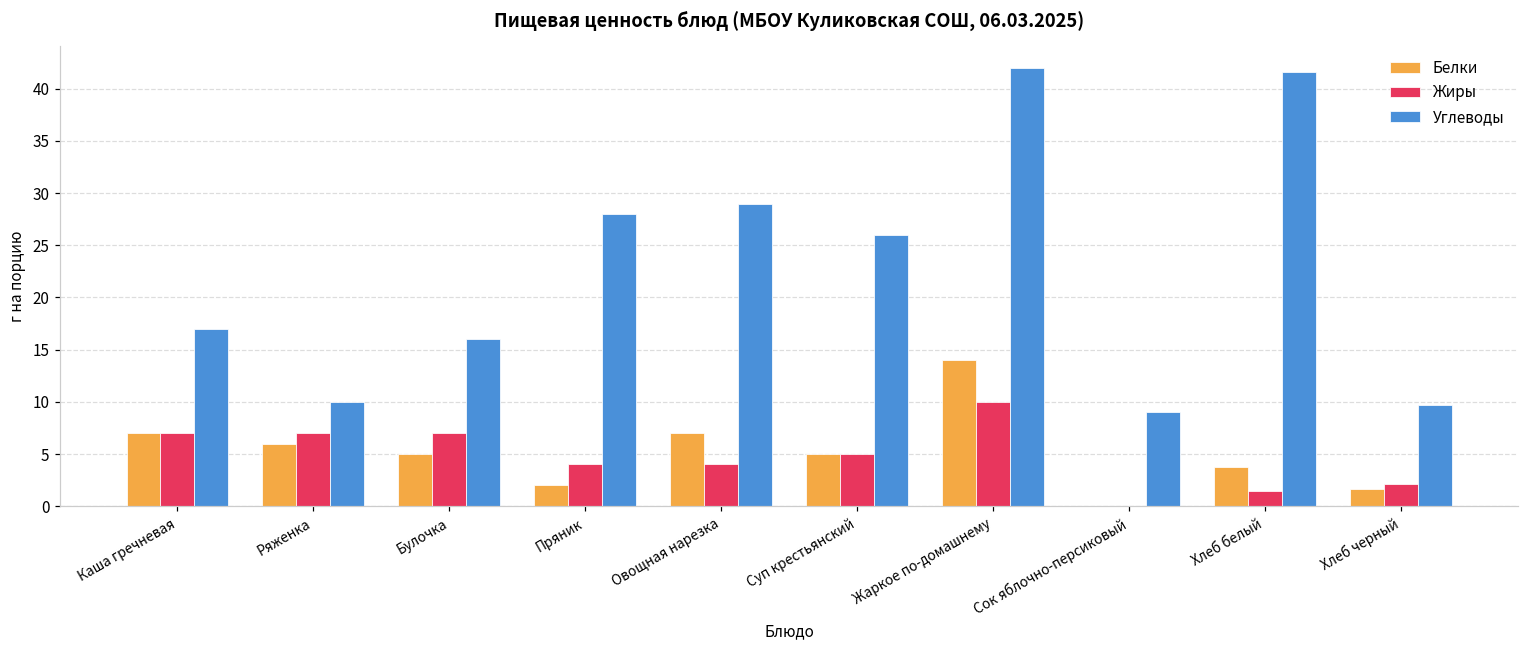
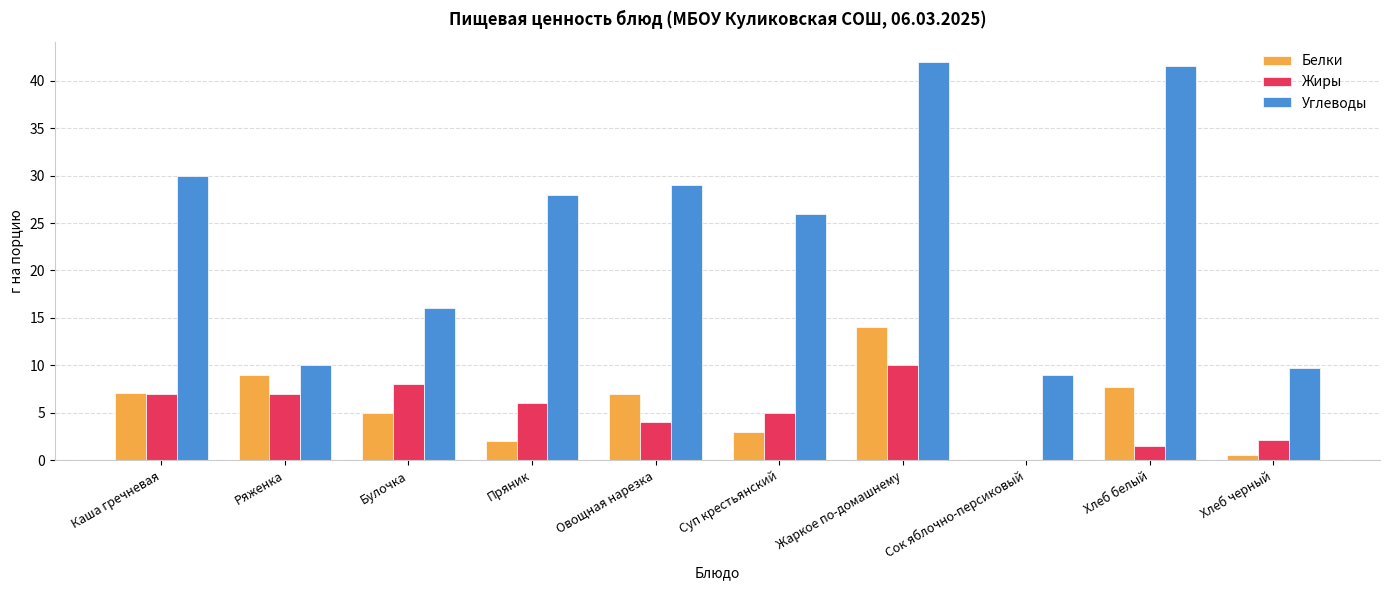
Углеводы, Каша гречневая: 17 -> 30
Белки, Ряженка: 6 -> 9
Жиры, Булочка: 7 -> 8
Жиры, Пряник: 4 -> 6
Белки, Суп крестьянский: 5 -> 3
Белки, Хлеб белый: 4 -> 8
Белки, Хлеб черный: 2 -> 1
